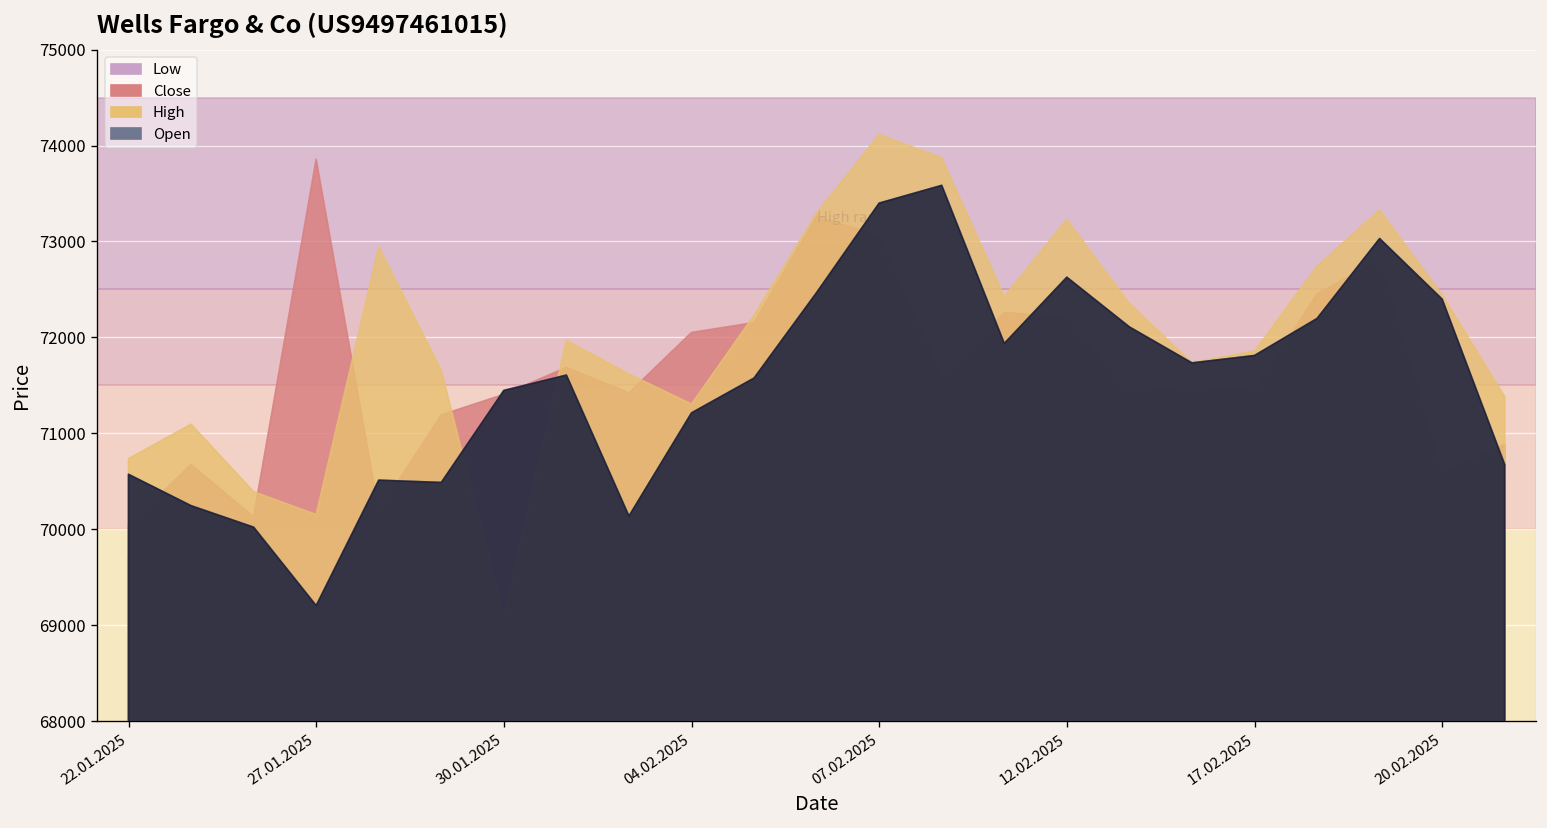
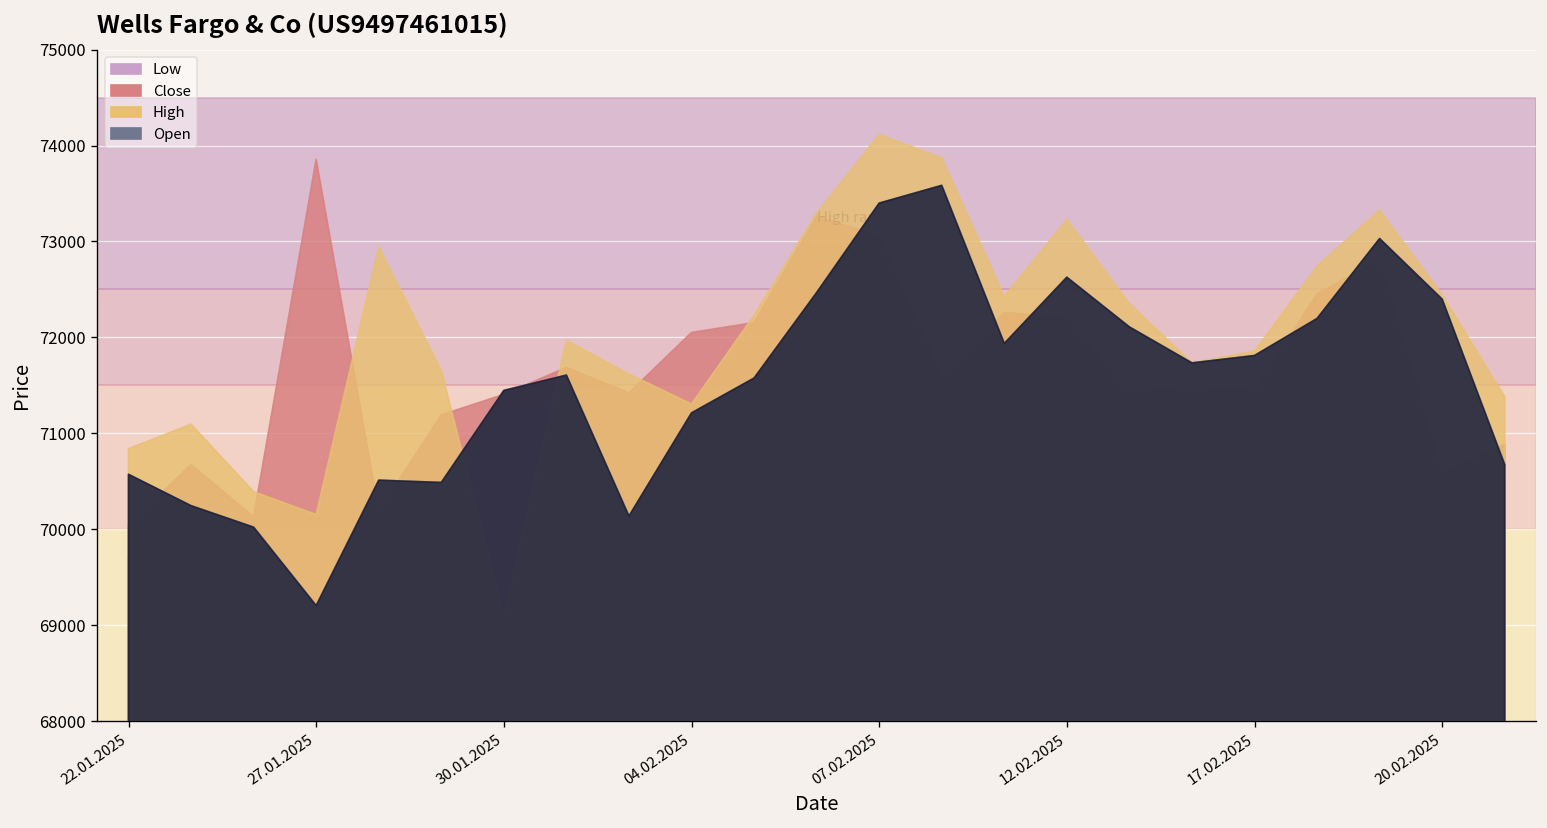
High, 22.01.2025: 70700 -> 70800
